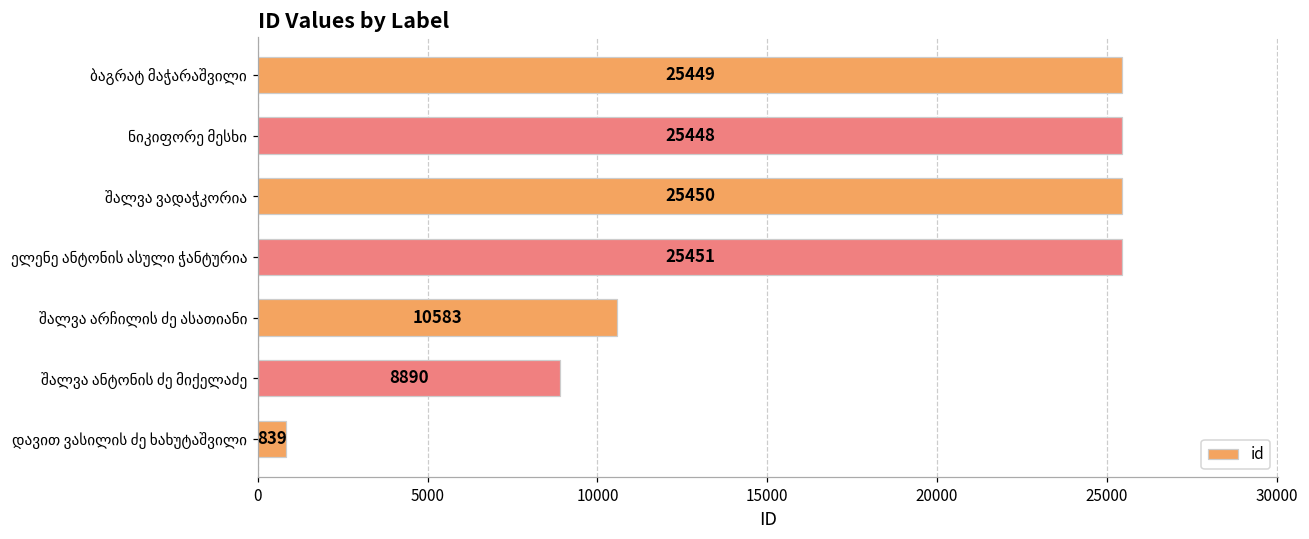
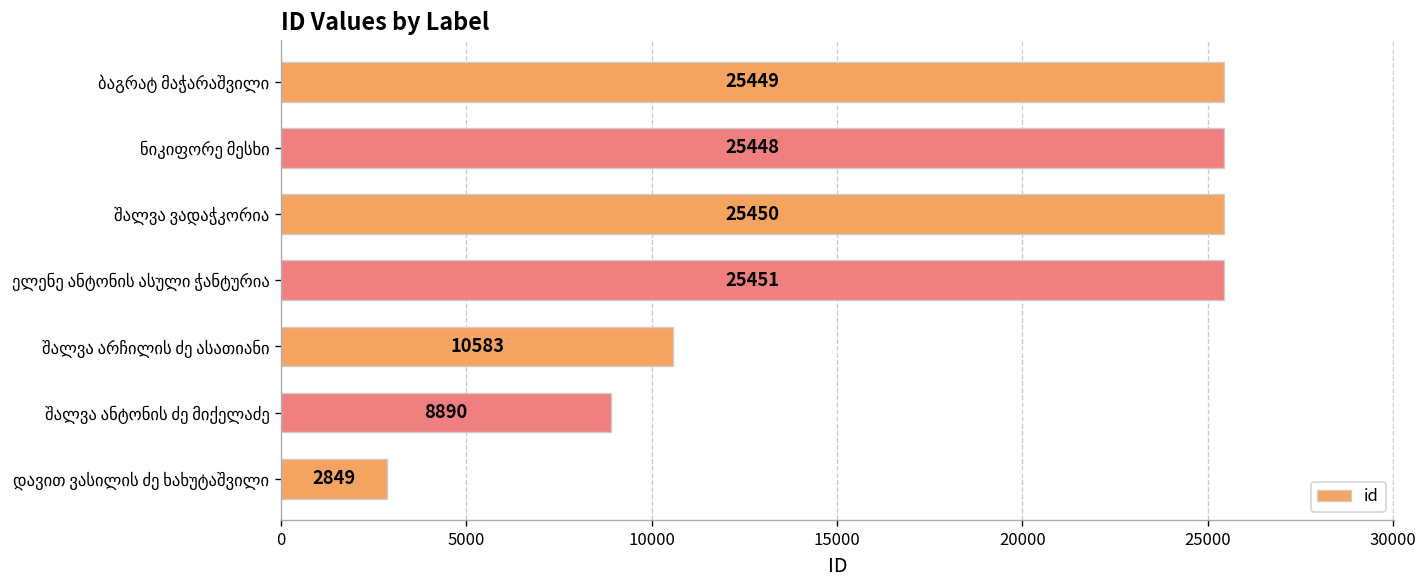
დავით ვასილის ძე ხახუტაშვილი: 839 -> 2849
